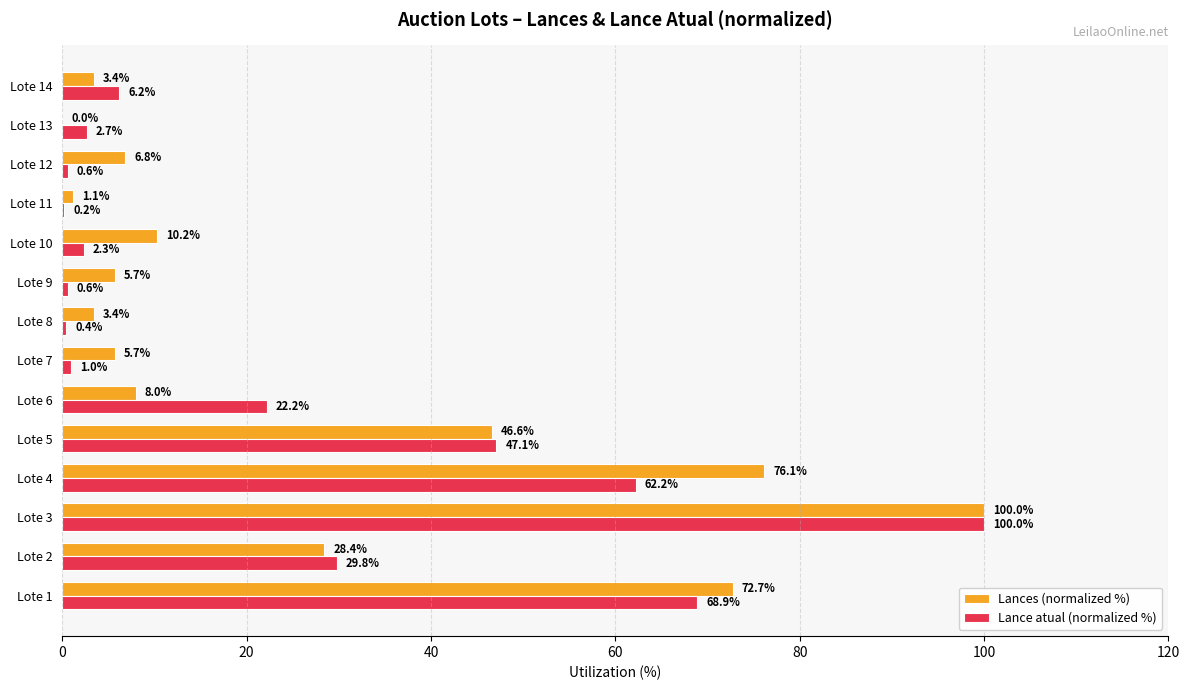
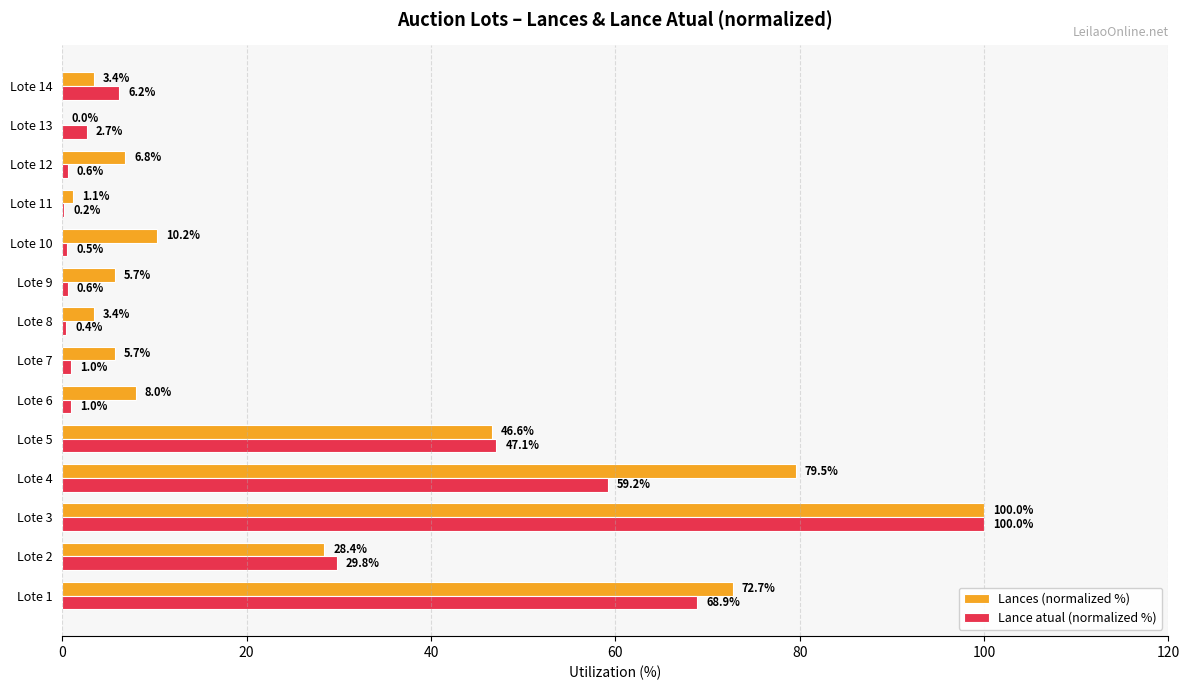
Lance atual (normalized %), Lote 10: 2.3% -> 0.5%
Lance atual (normalized %), Lote 6: 22.2% -> 1.0%
Lances (normalized %), Lote 4: 76.1% -> 79.5%
Lance atual (normalized %), Lote 4: 62.2% -> 59.2%
